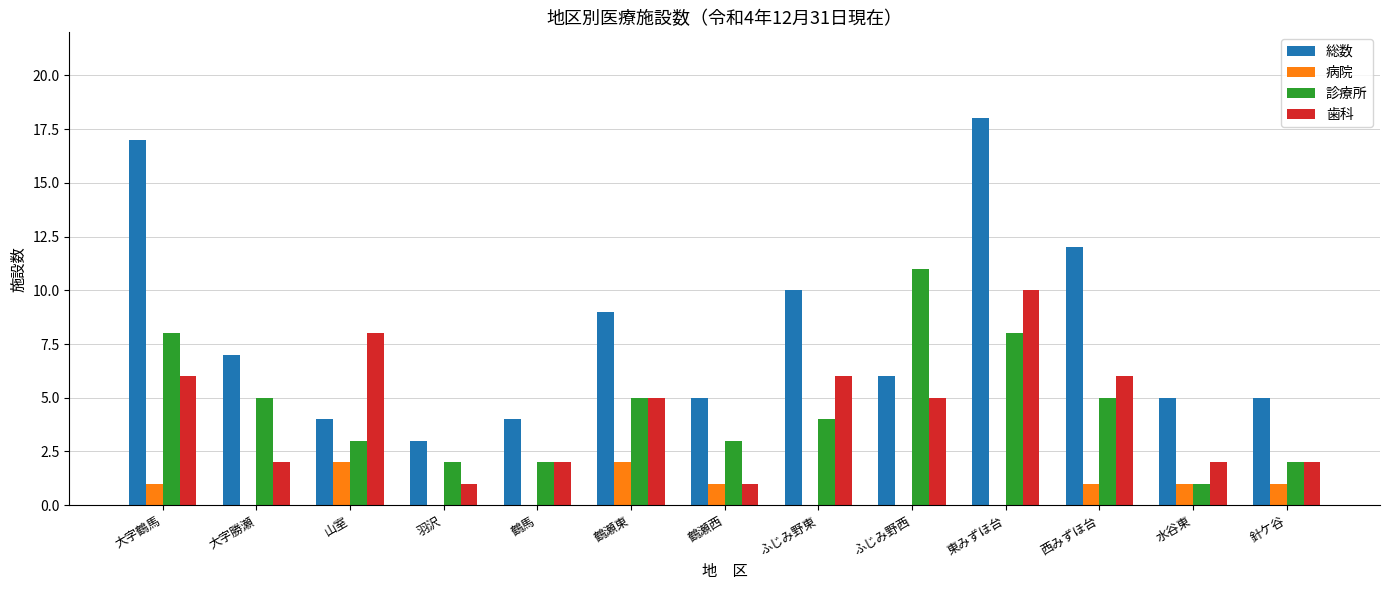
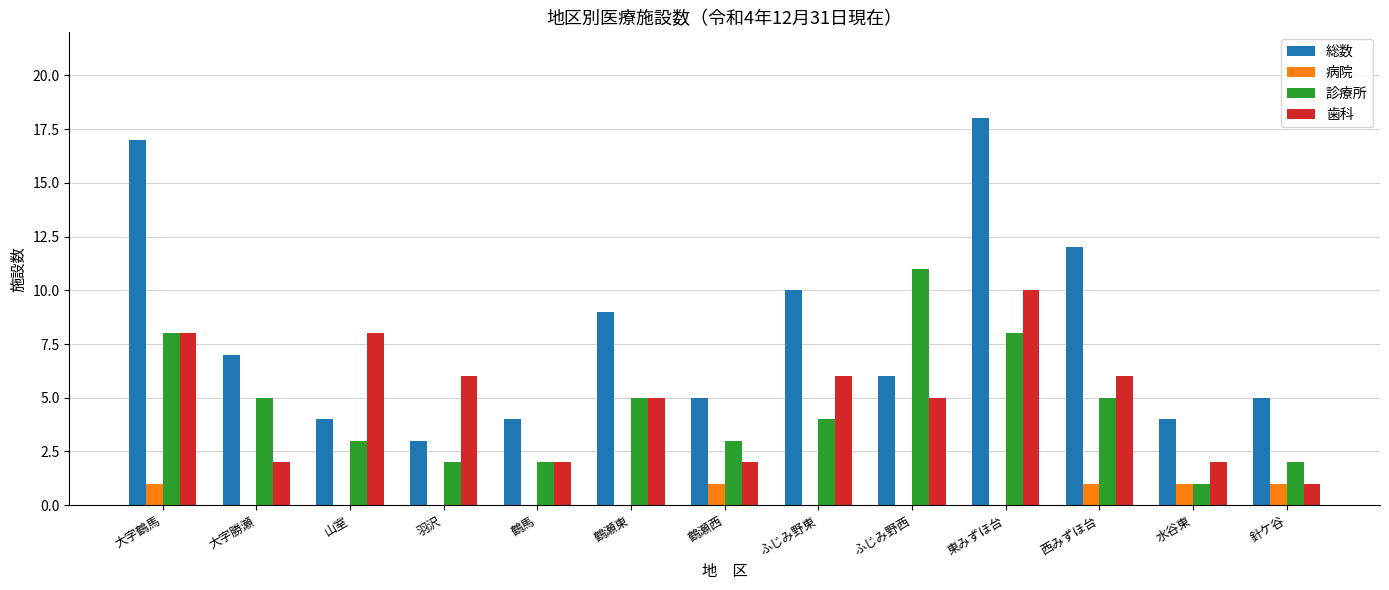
歯科, 大字鶴馬: 6 -> 8
病院, 山室: 2 -> 0
歯科, 羽沢: 1 -> 6
病院, 鶴瀬東: 2 -> 0
歯科, 鶴瀬西: 1 -> 2
総数, 水谷東: 5 -> 4
歯科, 針ケ谷: 2 -> 1
